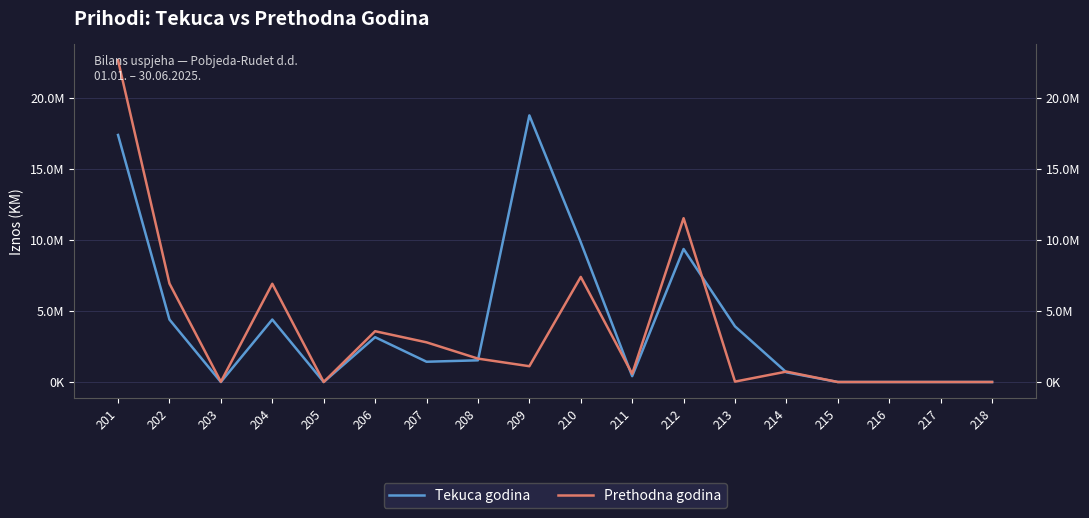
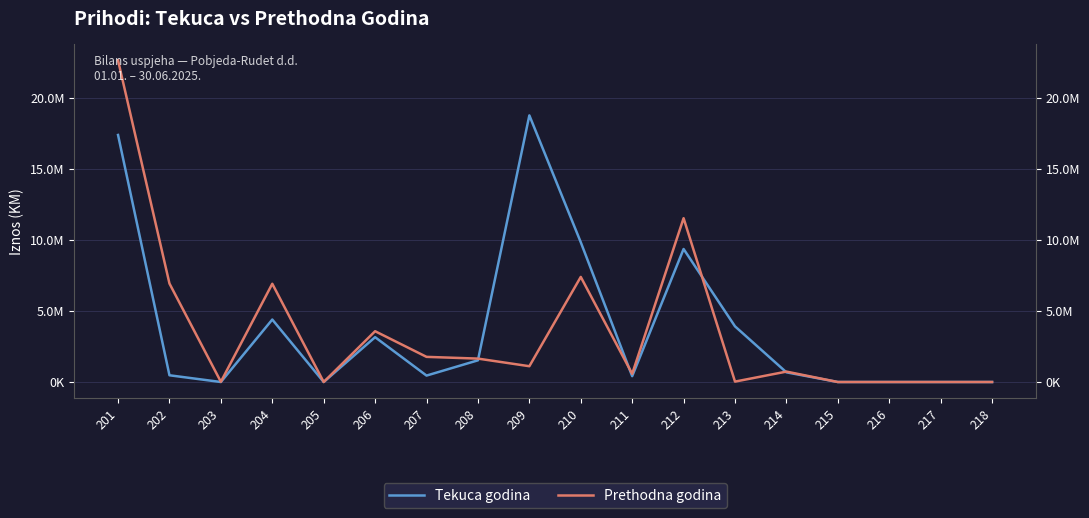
Tekuca godina, 202: 4400000 -> 500000
Tekuca godina, 207: 1400000 -> 500000
Prethodna godina, 207: 2800000 -> 1800000
